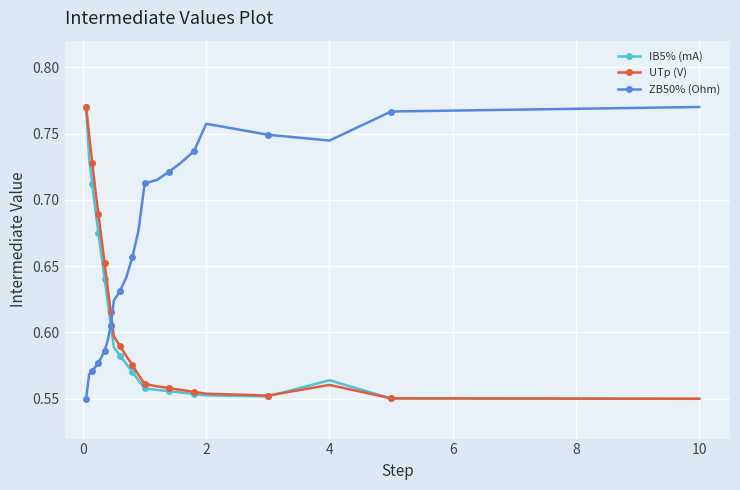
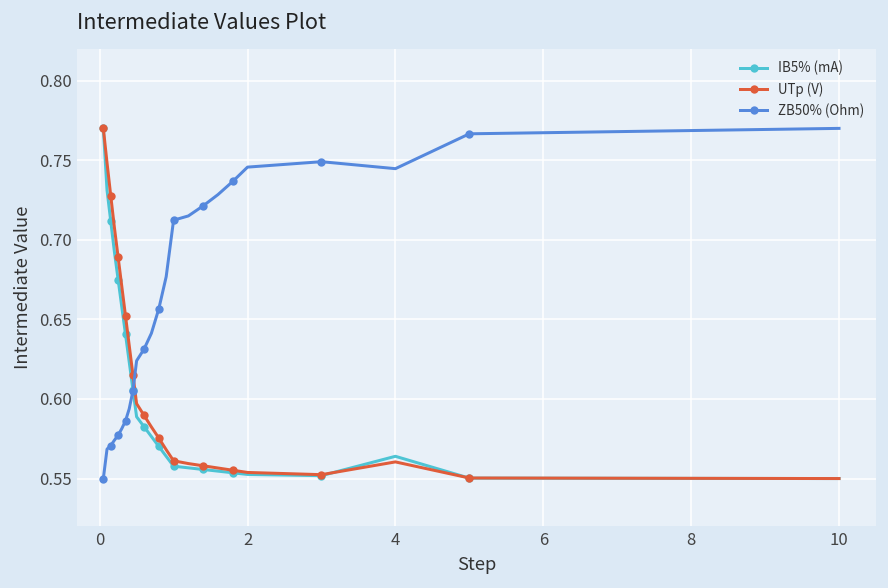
ZB50% (Ohm), 2: 0.757 -> 0.746
